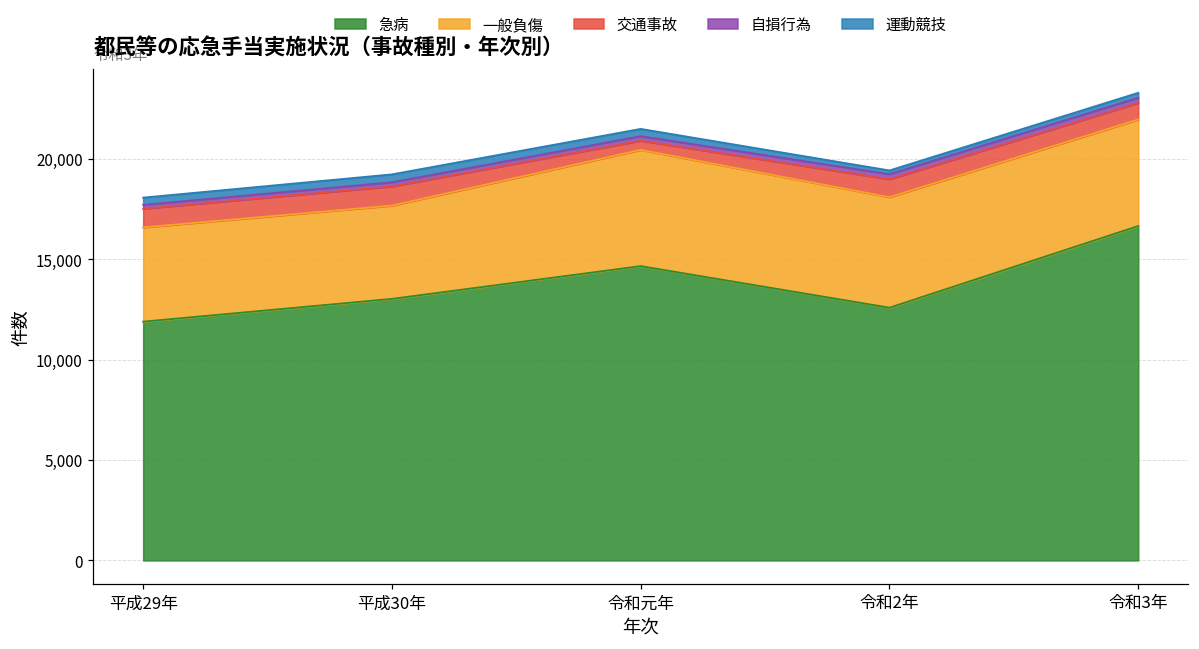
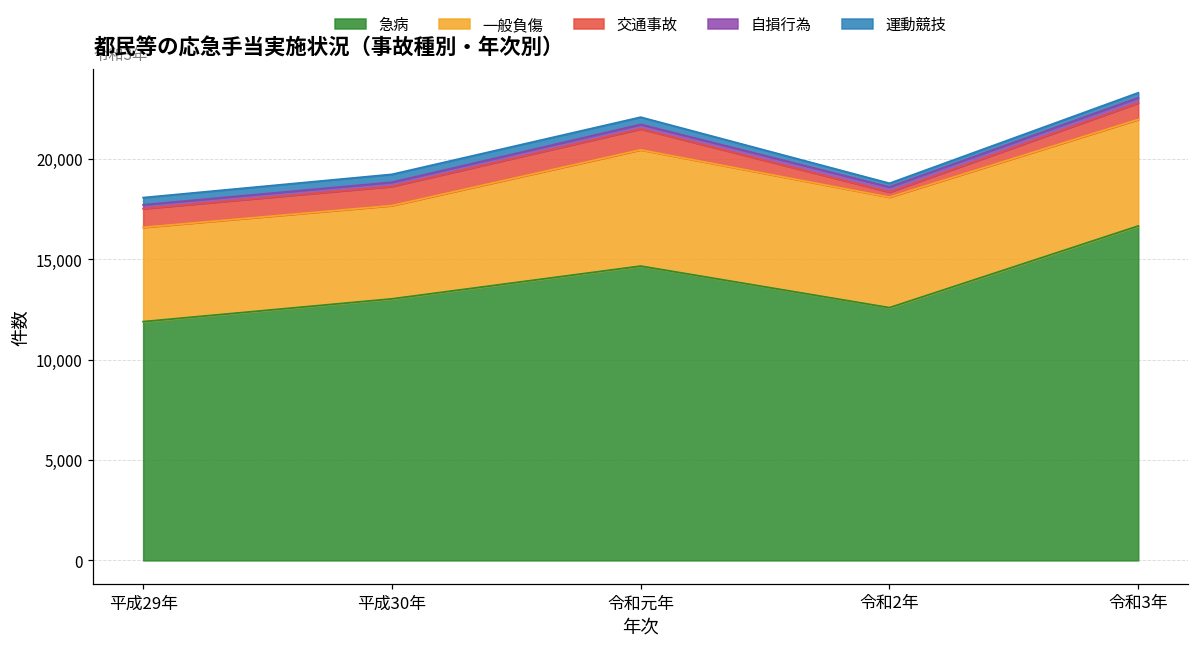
交通事故, 令和元年: 500 -> 1,000
交通事故, 令和2年: 900 -> 300
